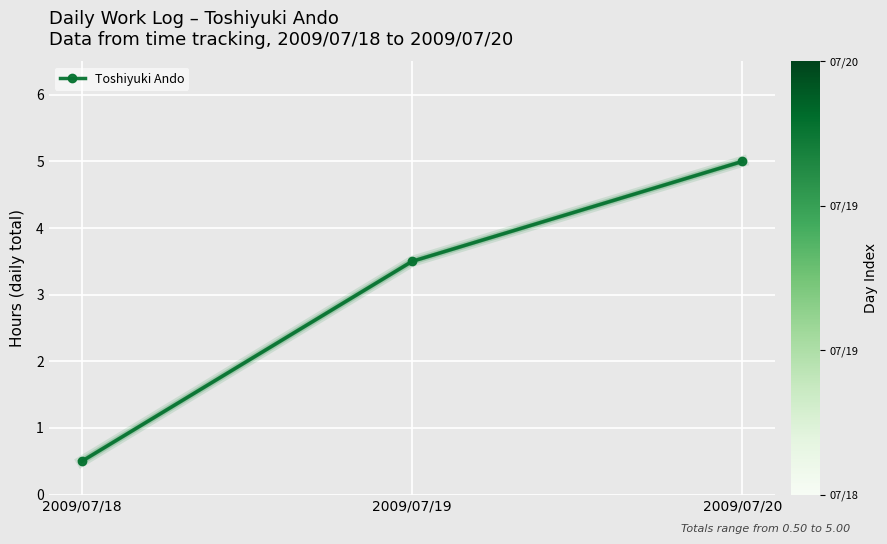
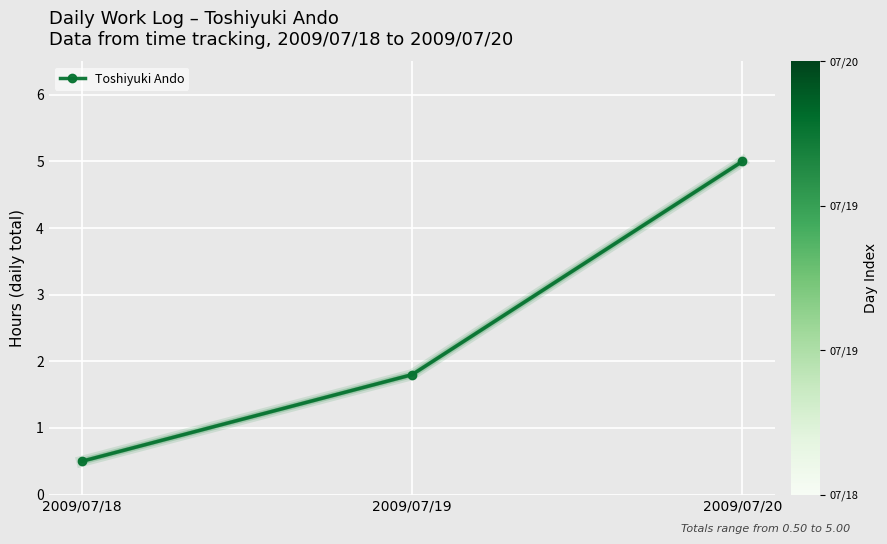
2009/07/19: 3.5 -> 1.8
